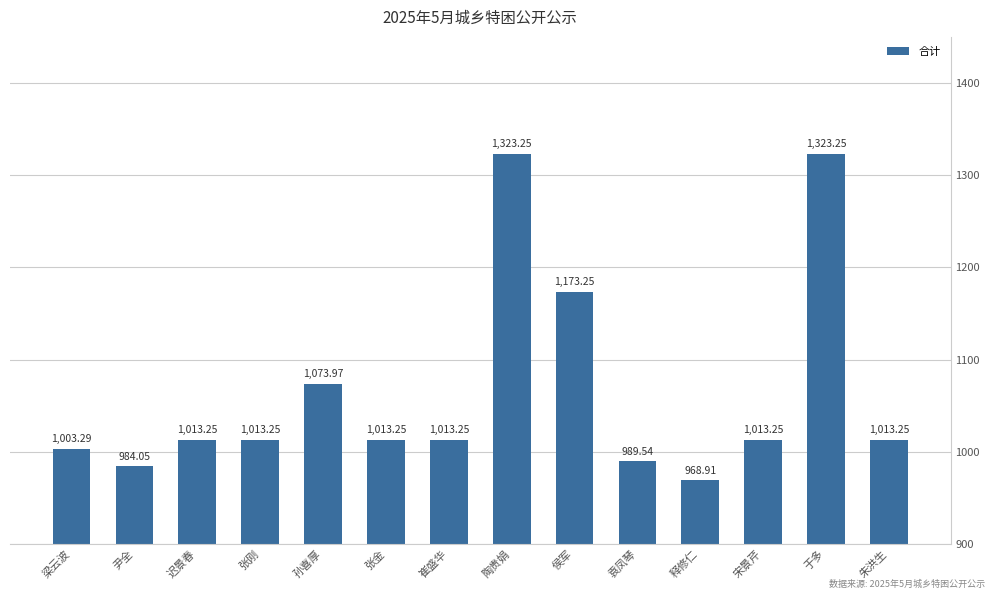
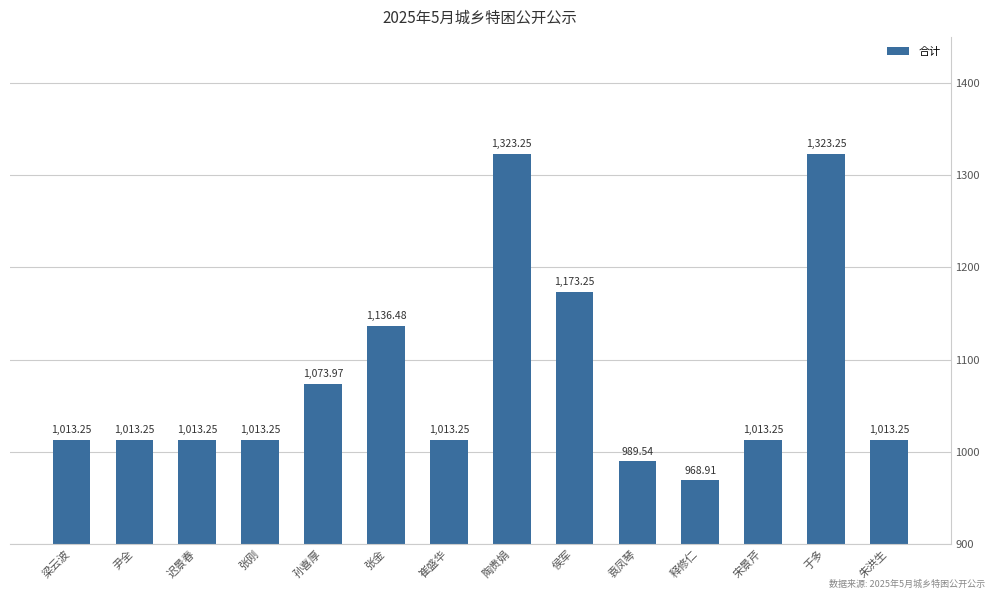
梁云波: 1,003.29 -> 1,013.25
尹全: 984.05 -> 1,013.25
张金: 1,013.25 -> 1,136.48
